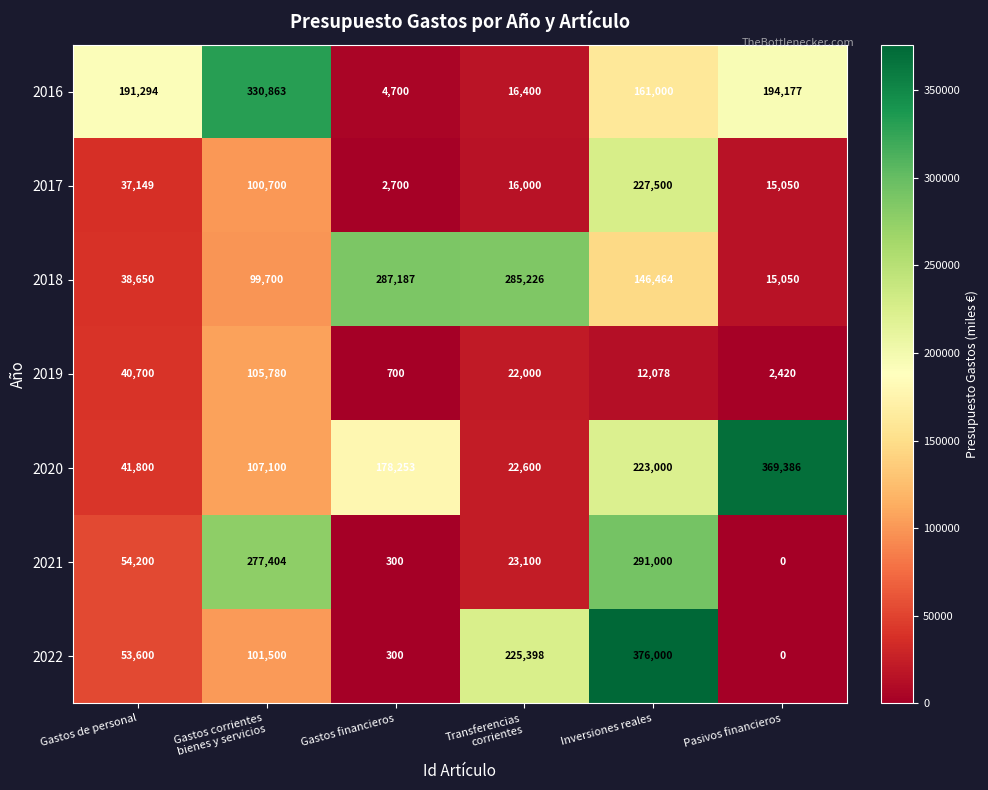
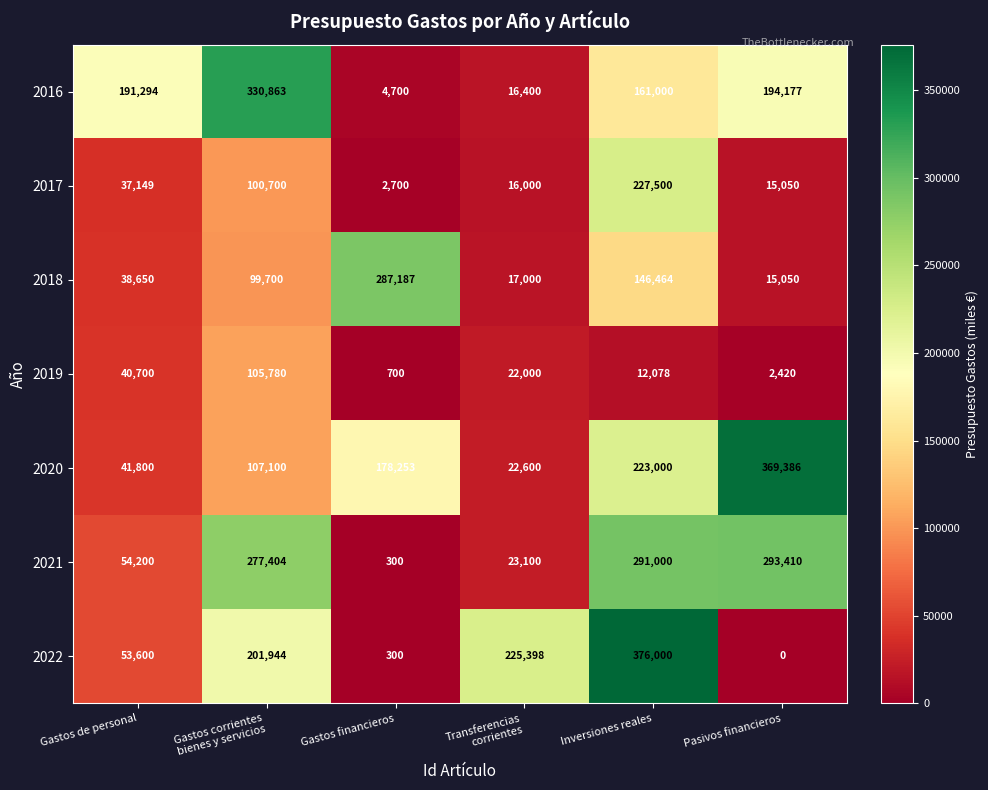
2018, Transferencias corrientes: 285,226 -> 17,000
2021, Pasivos financieros: 0 -> 293,410
2022, Gastos corrientes bienes y servicios: 101,500 -> 201,944
